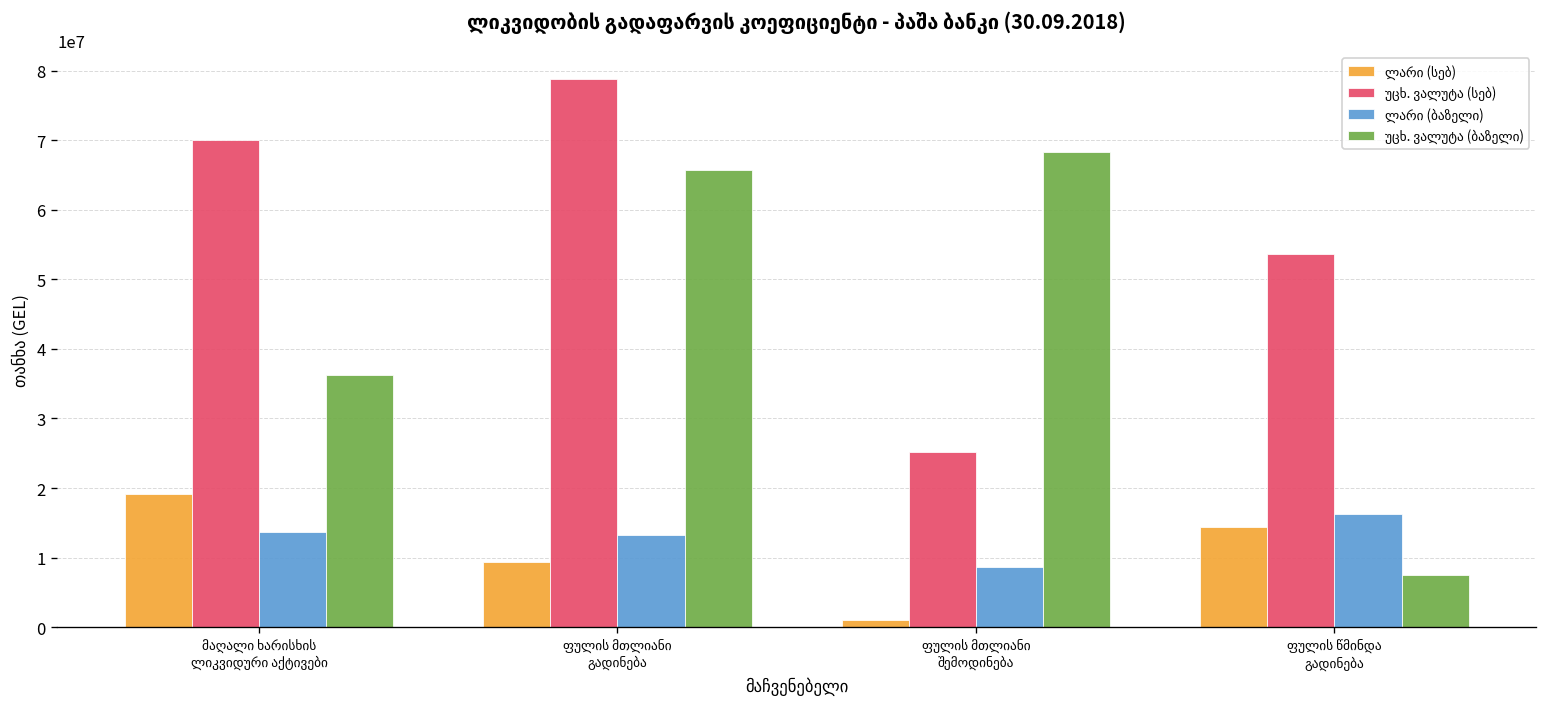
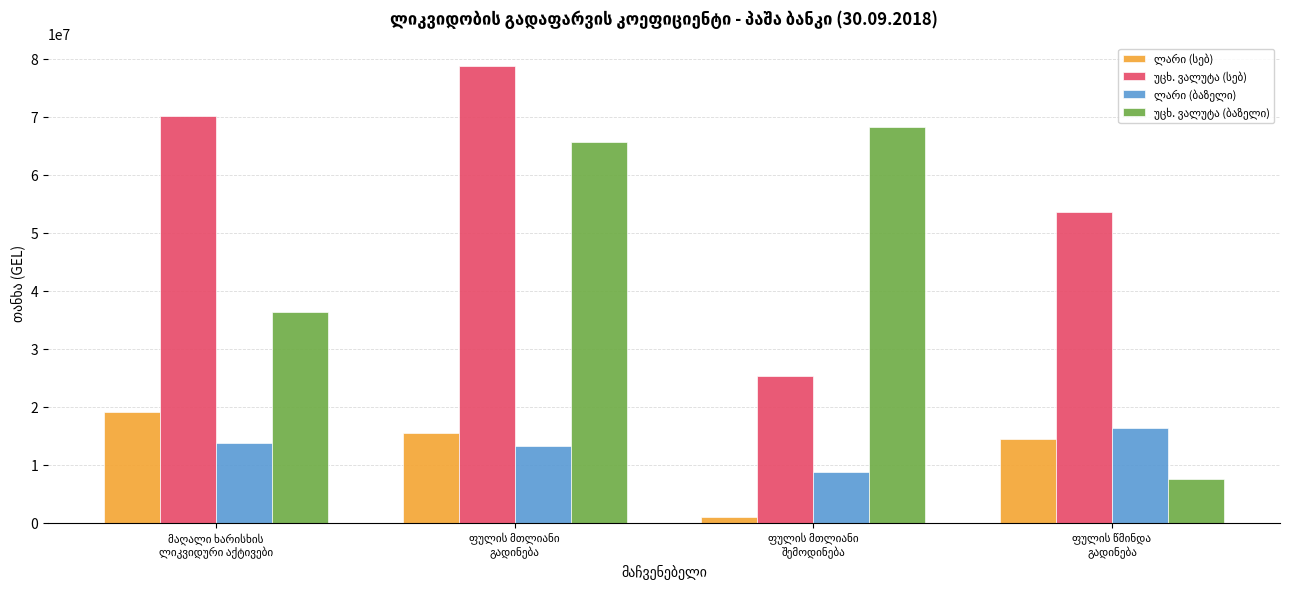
ლარი (სებ), ფულის მთლიანი გადინება: 9000000 -> 15000000
